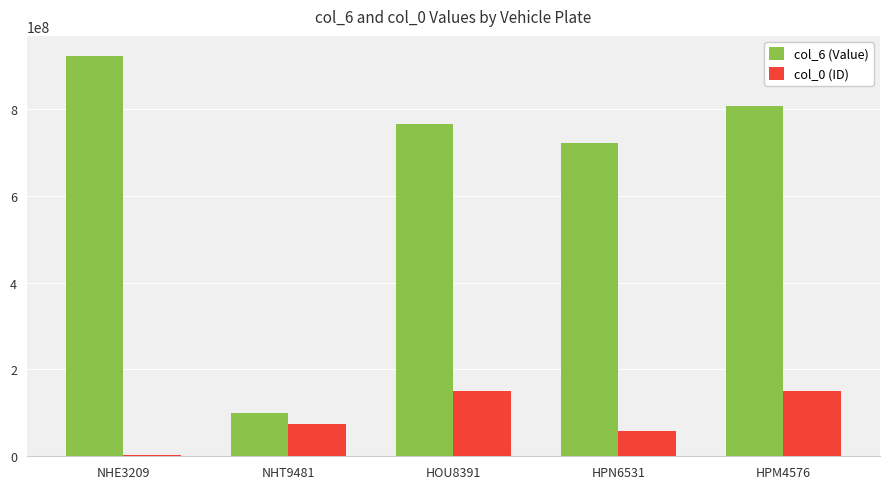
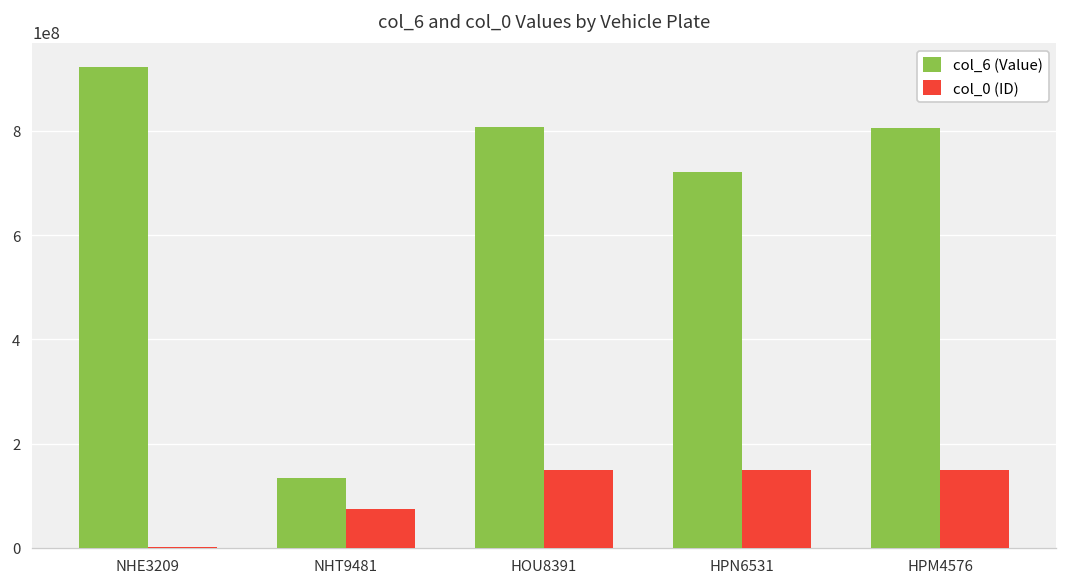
col_6 (Value), NHT9481: 100000000 -> 130000000
col_6 (Value), HOU8391: 770000000 -> 810000000
col_0 (ID), HPN6531: 60000000 -> 150000000
